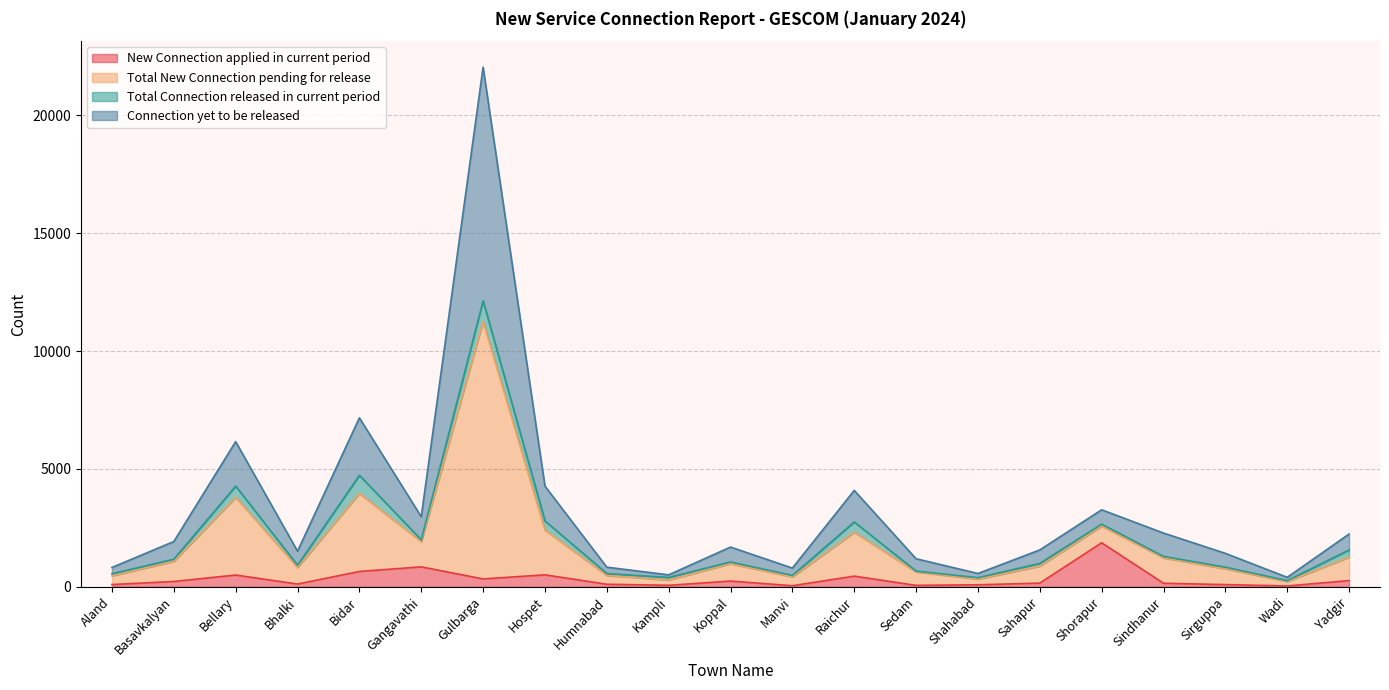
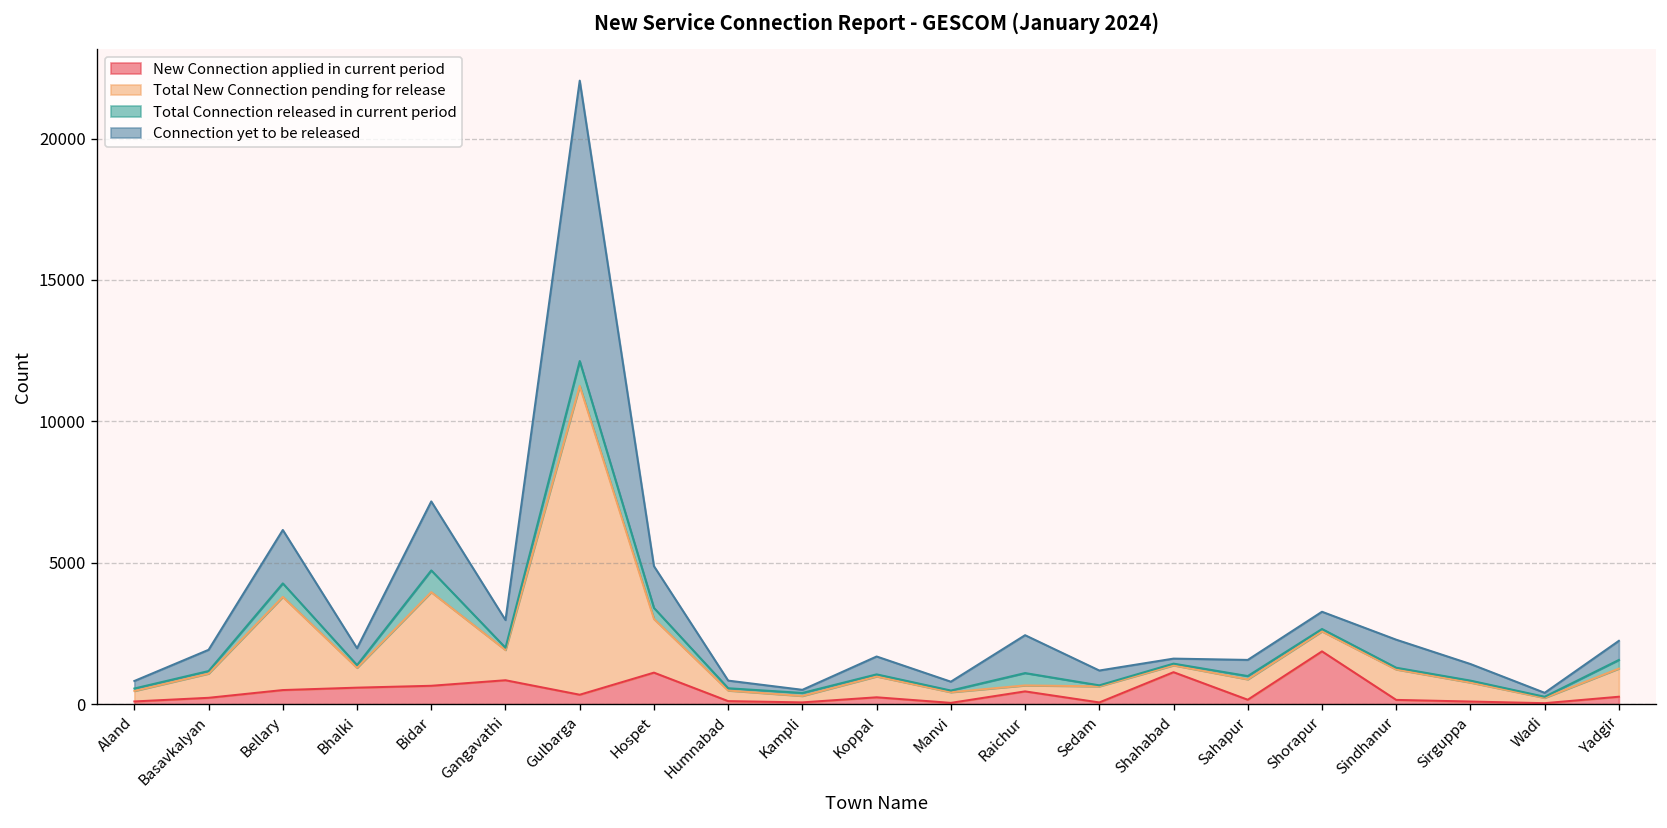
New Connection applied in current period, Bhalki: 100 -> 600
New Connection applied in current period, Hospet: 500 -> 1100
Total New Connection pending for release, Raichur: 1900 -> 200
New Connection applied in current period, Shahabad: 100 -> 1100
